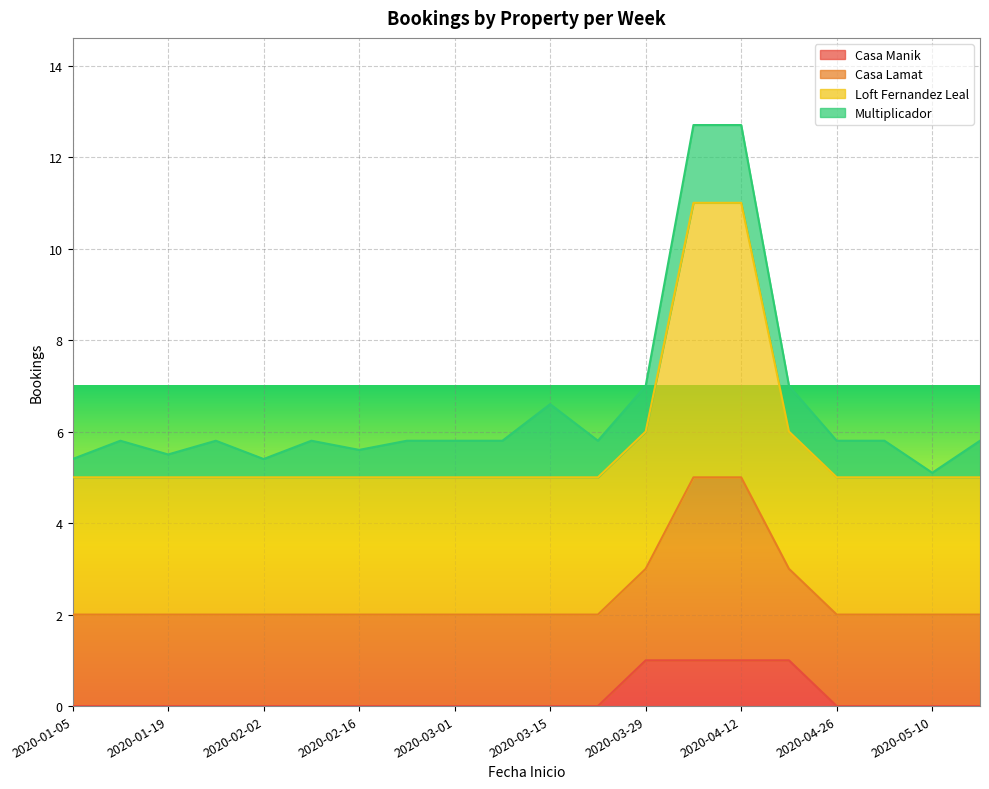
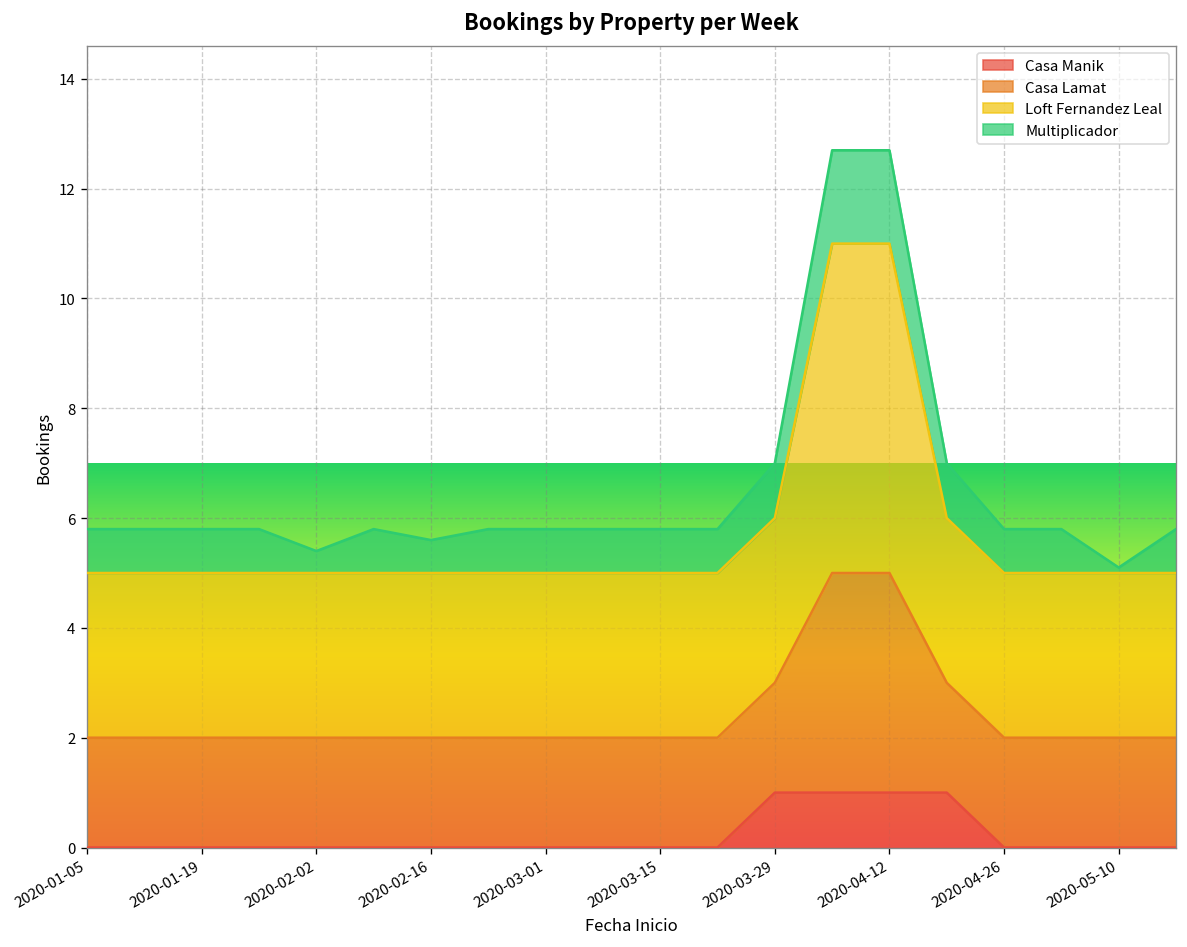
Multiplicador, 2020-01-05: 0.4 -> 0.8
Multiplicador, 2020-01-19: 0.5 -> 0.8
Multiplicador, 2020-03-15: 1.6 -> 0.8
